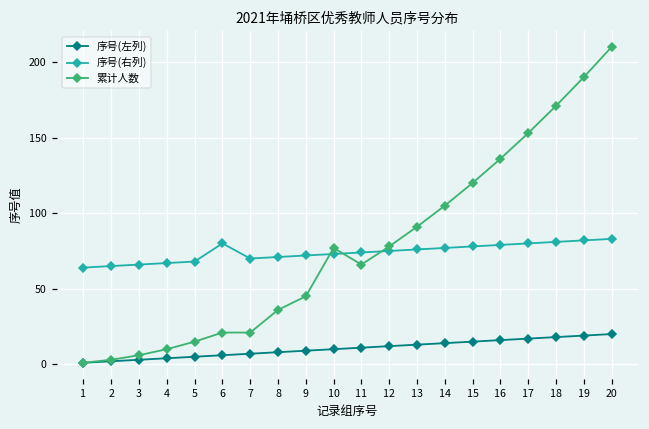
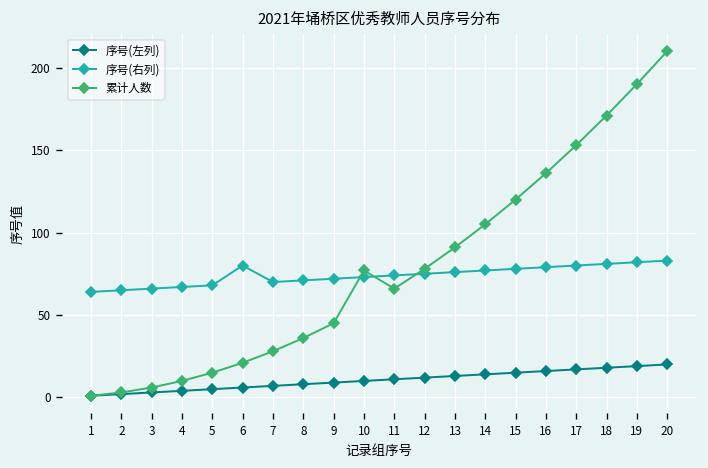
累计人数, 7: 21 -> 28
